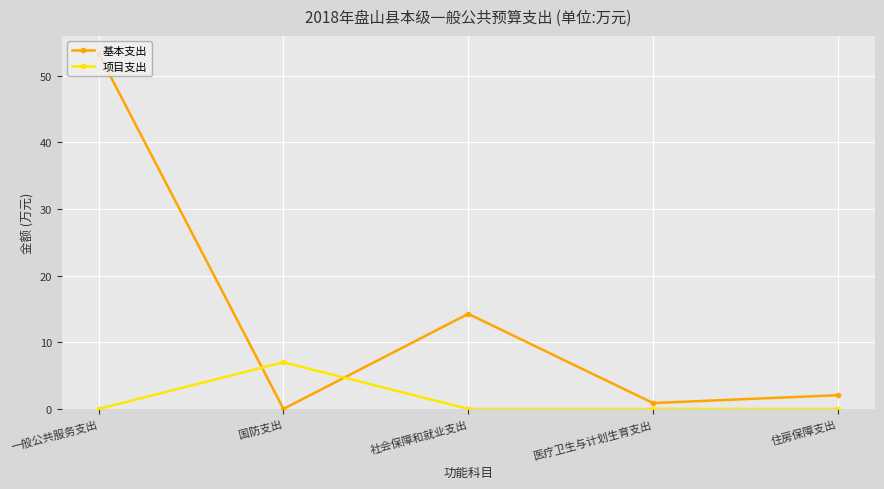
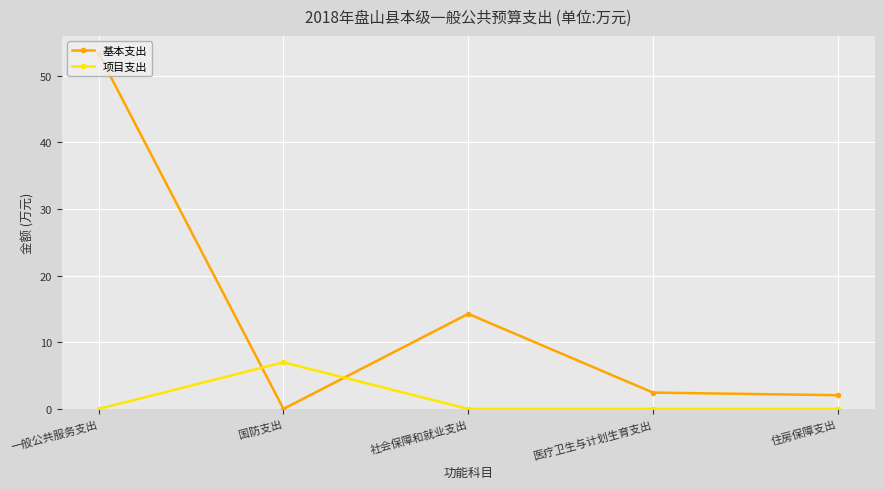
基本支出, 医疗卫生与计划生育支出: 1 -> 2
